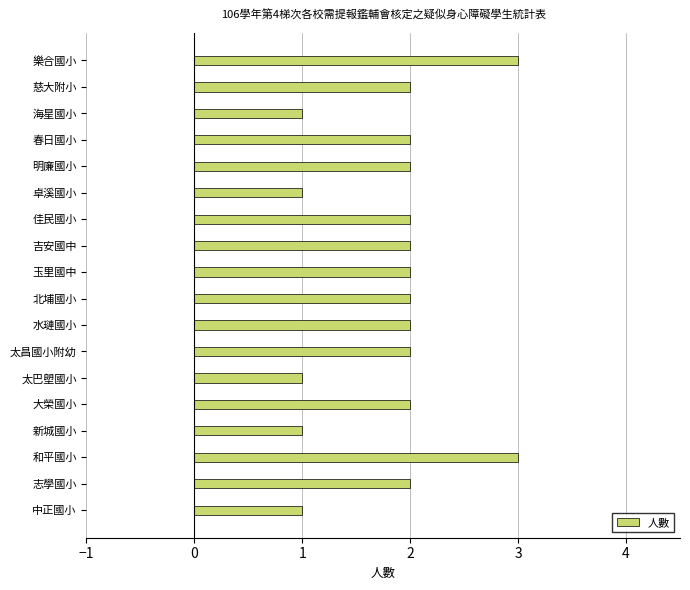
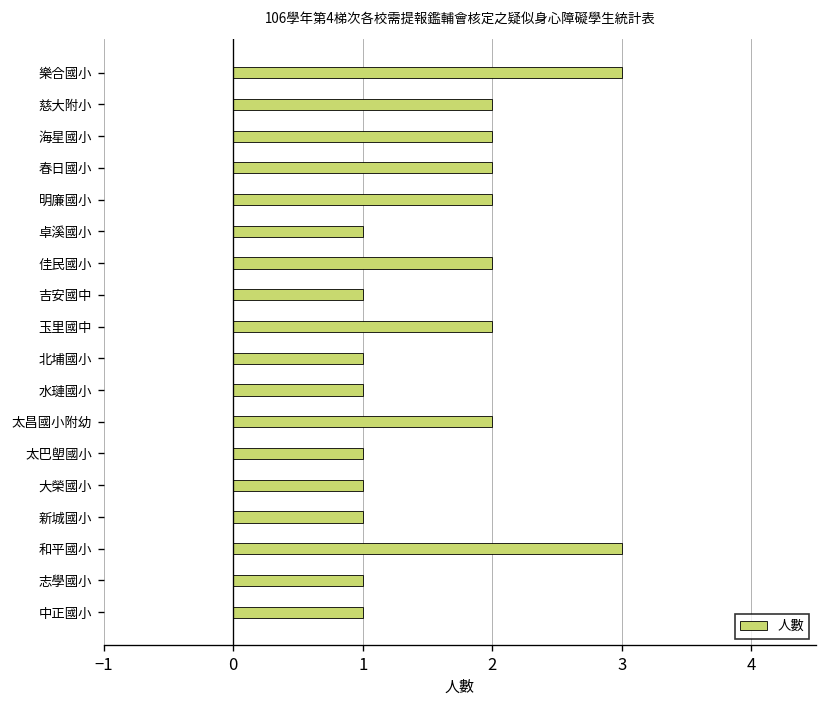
海星國小: 1 -> 2
吉安國中: 2 -> 1
北埔國小: 2 -> 1
水璉國小: 2 -> 1
大榮國小: 2 -> 1
志學國小: 2 -> 1
